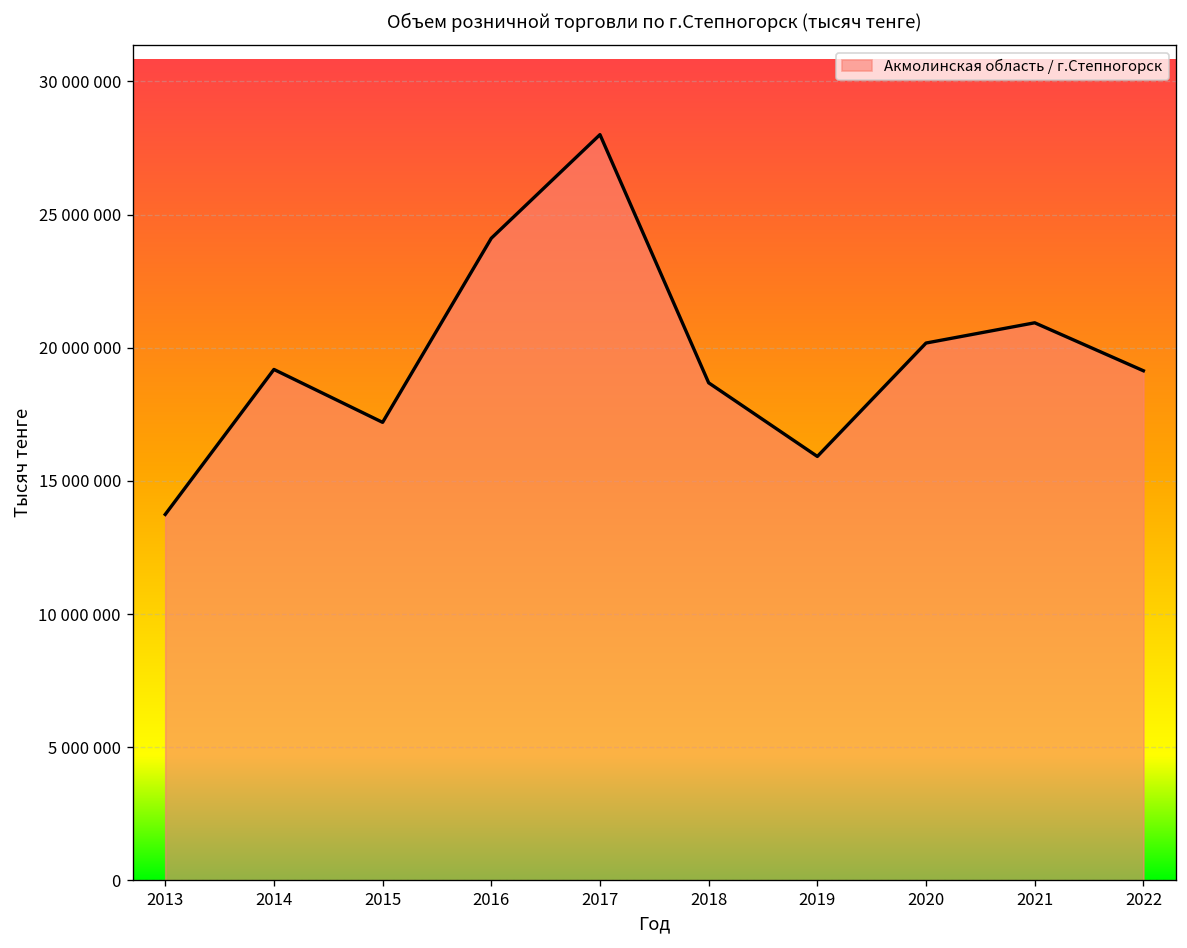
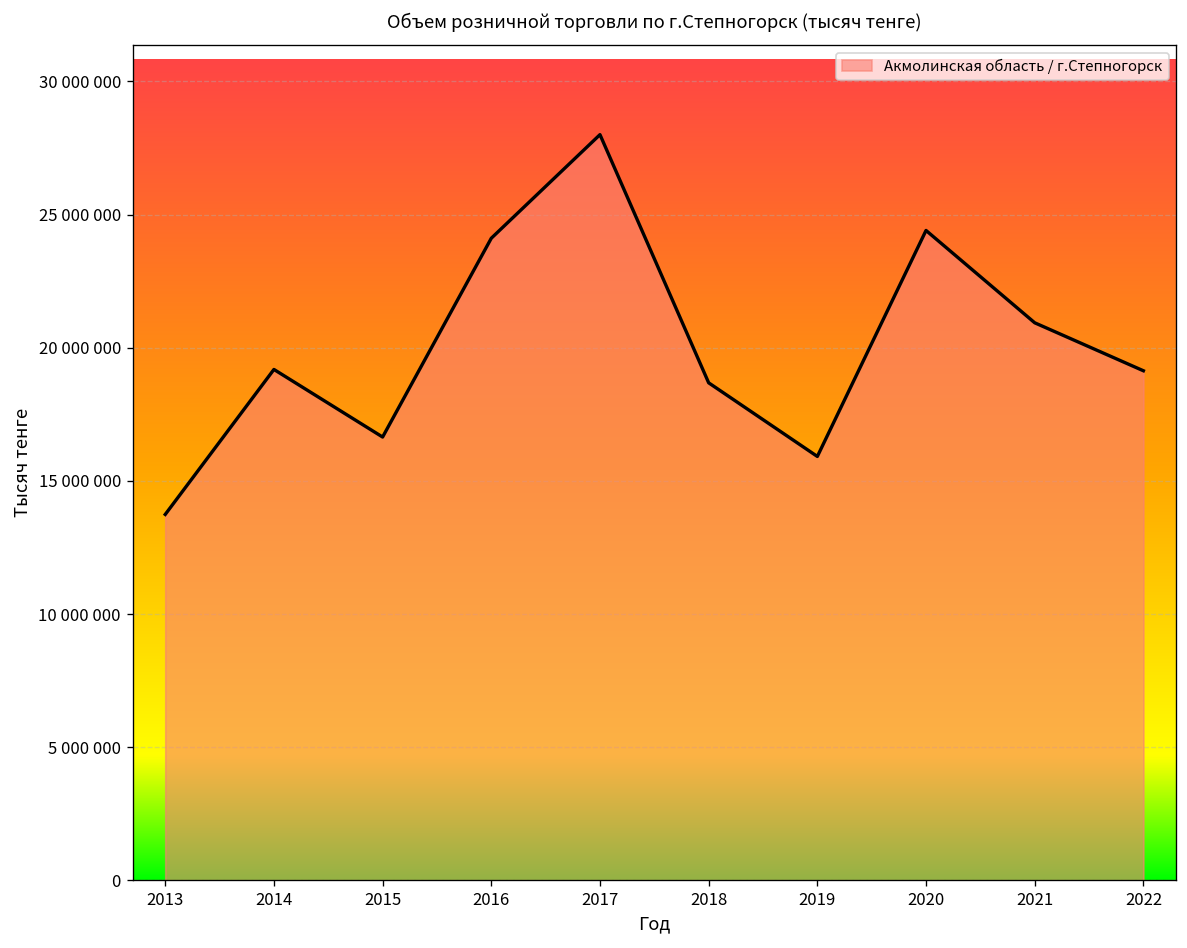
2015: 17200000 -> 16600000
2020: 20200000 -> 24400000
